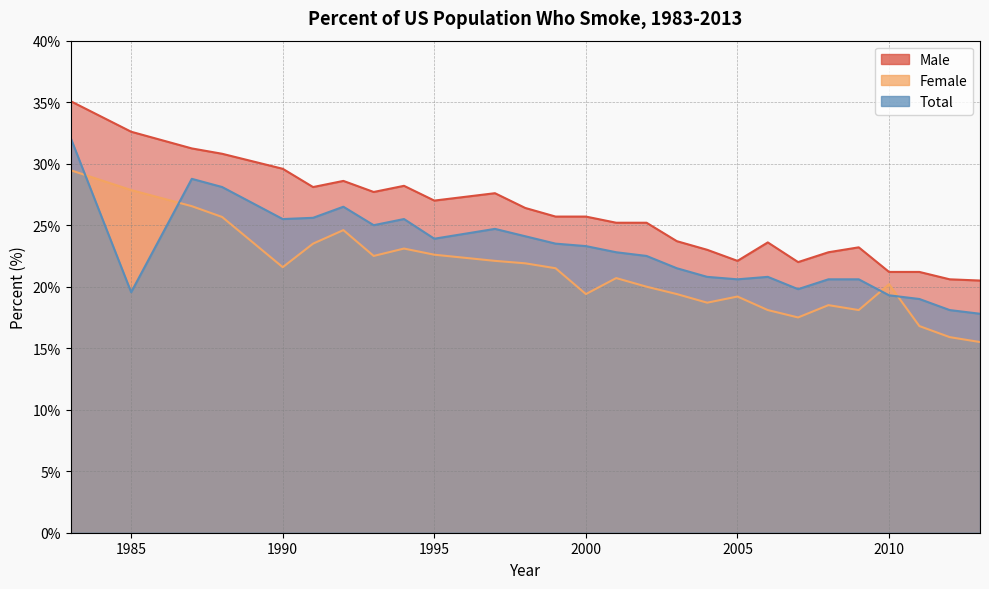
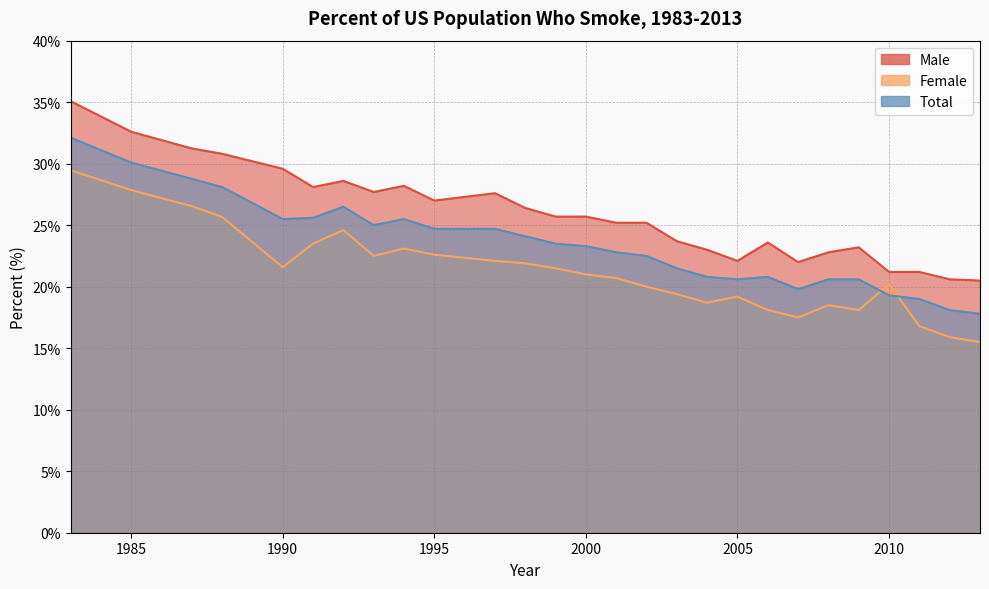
Total, 1985: 19.6% -> 30.1%
Total, 1995: 23.9% -> 24.7%
Female, 2000: 19.4% -> 21.0%
